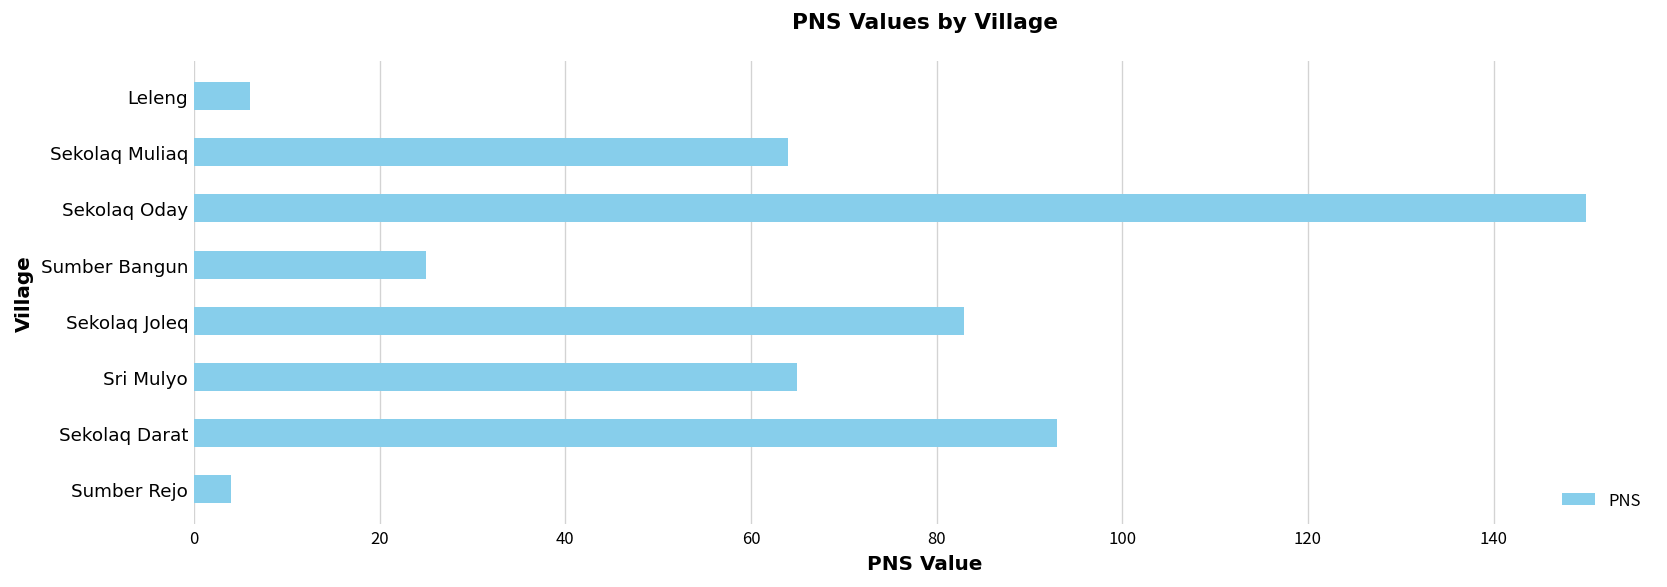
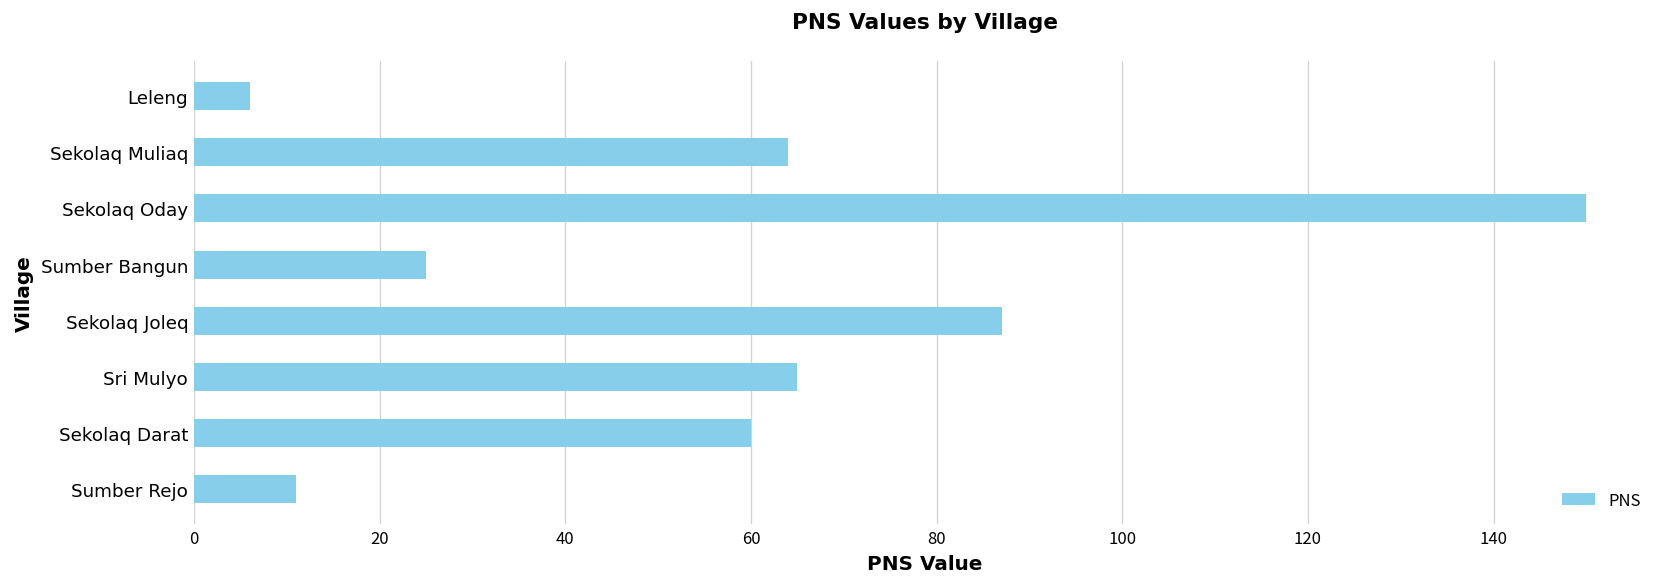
Sekolaq Joleq: 83 -> 87
Sekolaq Darat: 93 -> 60
Sumber Rejo: 4 -> 11
